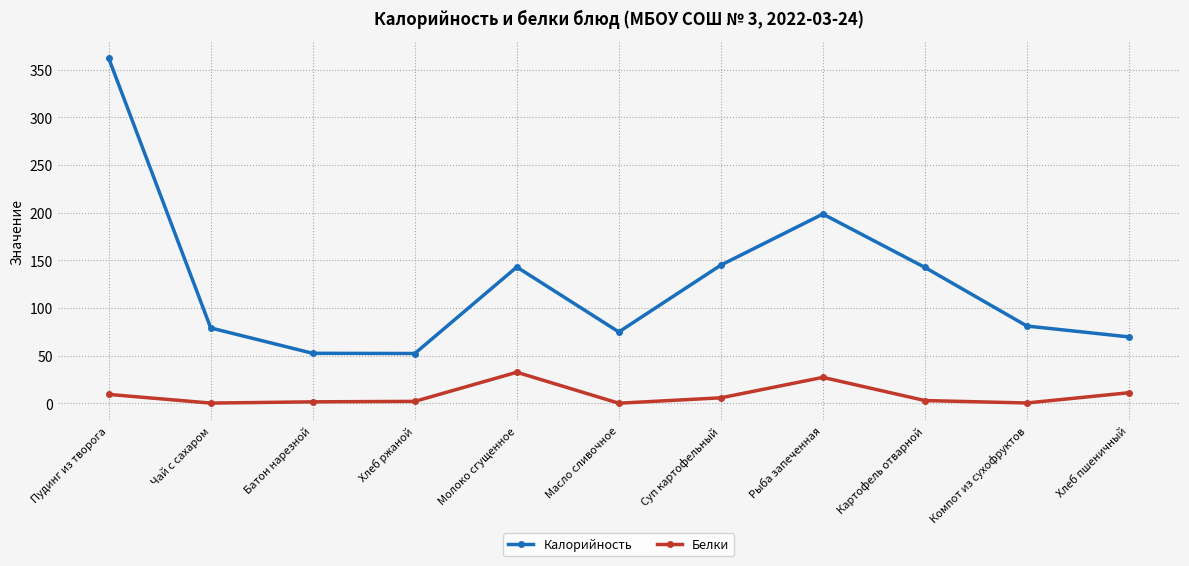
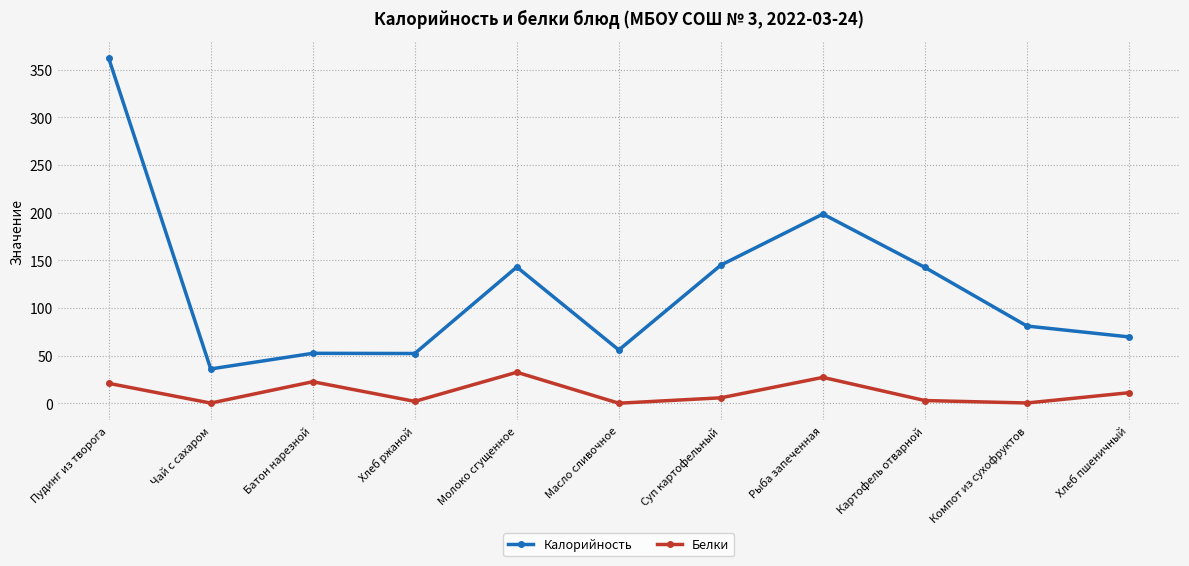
Белки, Пудинг из творога: 10 -> 20
Калорийность, Чай с сахаром: 80 -> 40
Белки, Батон нарезной: 0 -> 20
Калорийность, Масло сливочное: 70 -> 60
